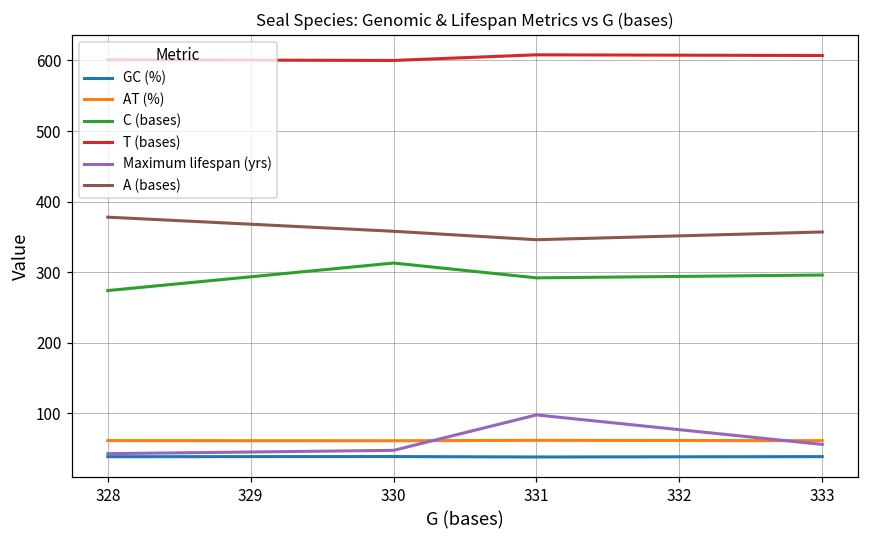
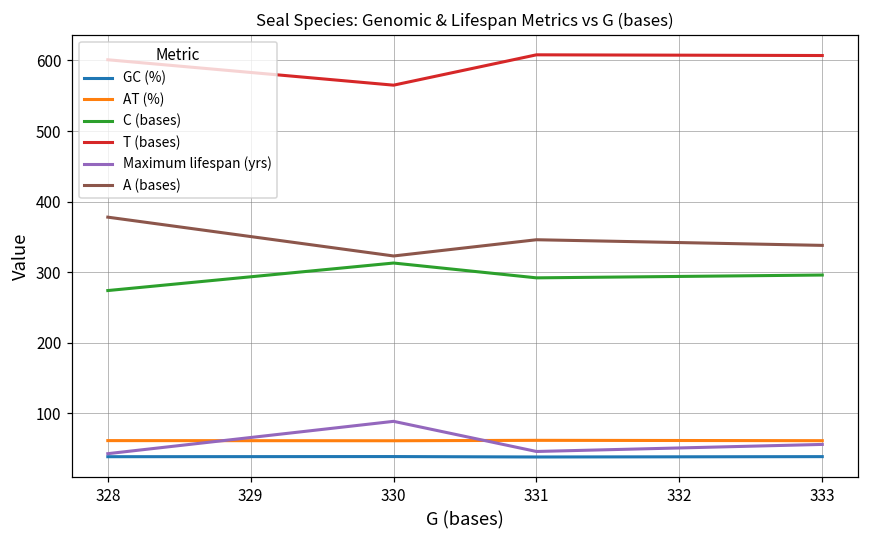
T (bases), 330: 600 -> 570
Maximum lifespan (yrs), 330: 50 -> 90
A (bases), 330: 360 -> 320
Maximum lifespan (yrs), 331: 100 -> 50
A (bases), 333: 360 -> 340
